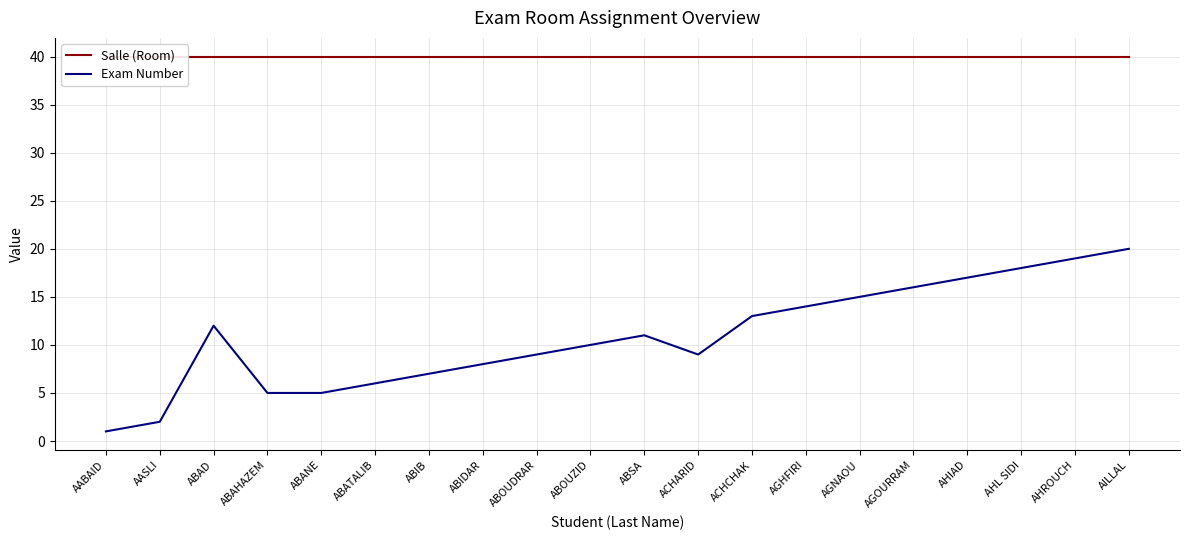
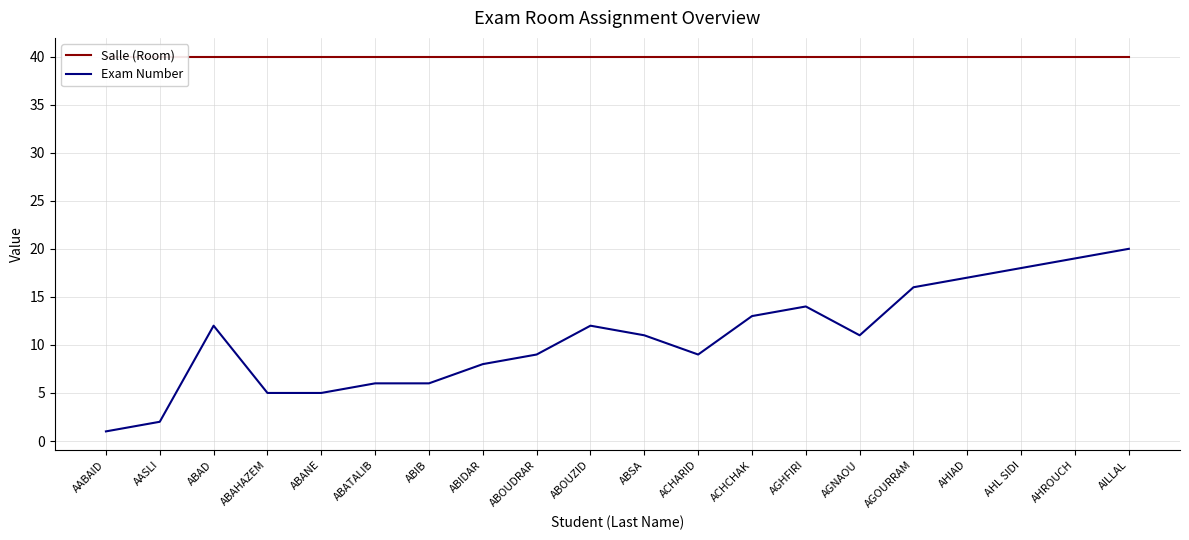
Exam Number, ABIB: 7 -> 6
Exam Number, ABOUZID: 10 -> 12
Exam Number, AGNAOU: 15 -> 11
